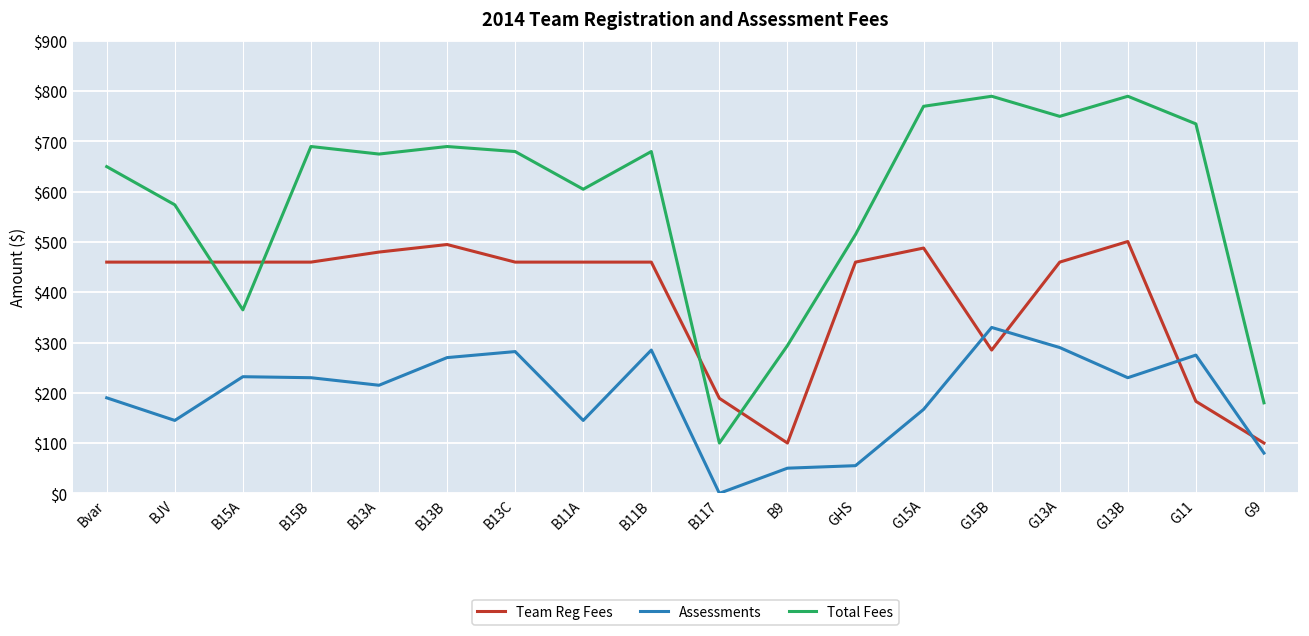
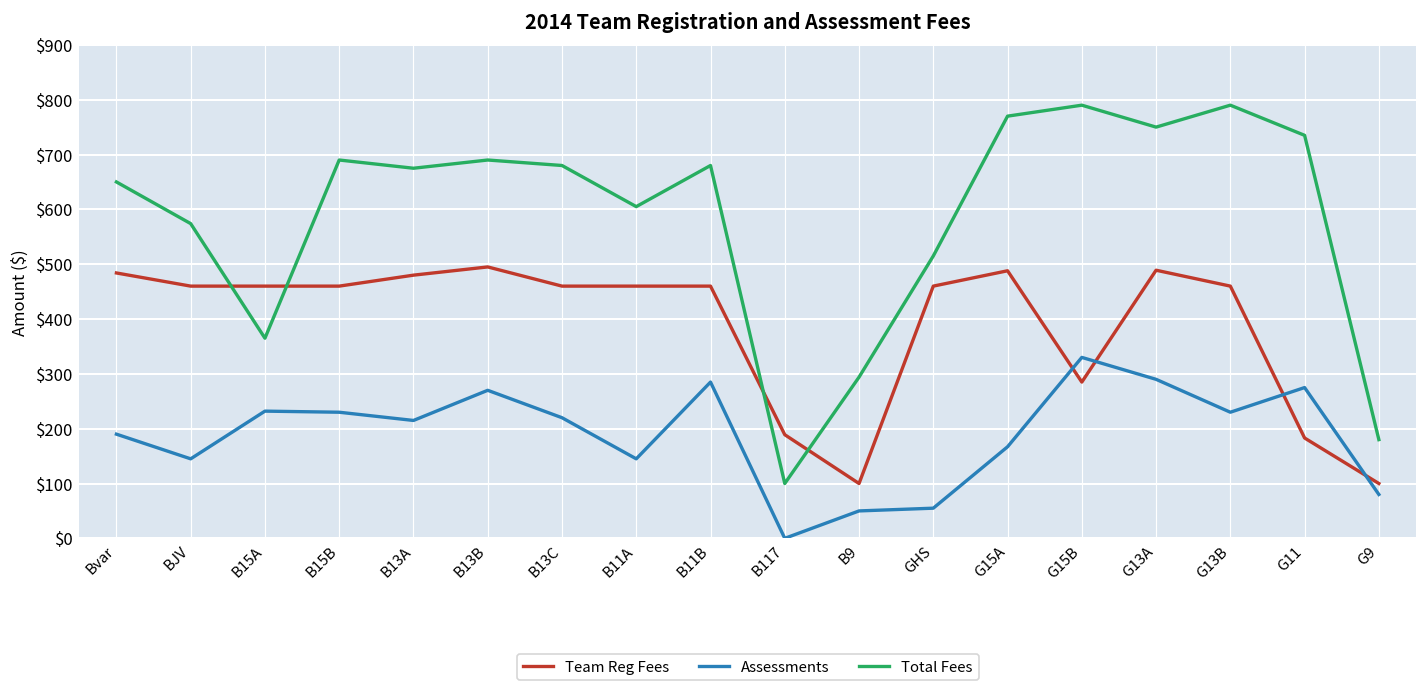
Team Reg Fees, Bvar: $460 -> $480
Assessments, B13C: $280 -> $220
Team Reg Fees, G13A: $460 -> $490
Team Reg Fees, G13B: $500 -> $460
